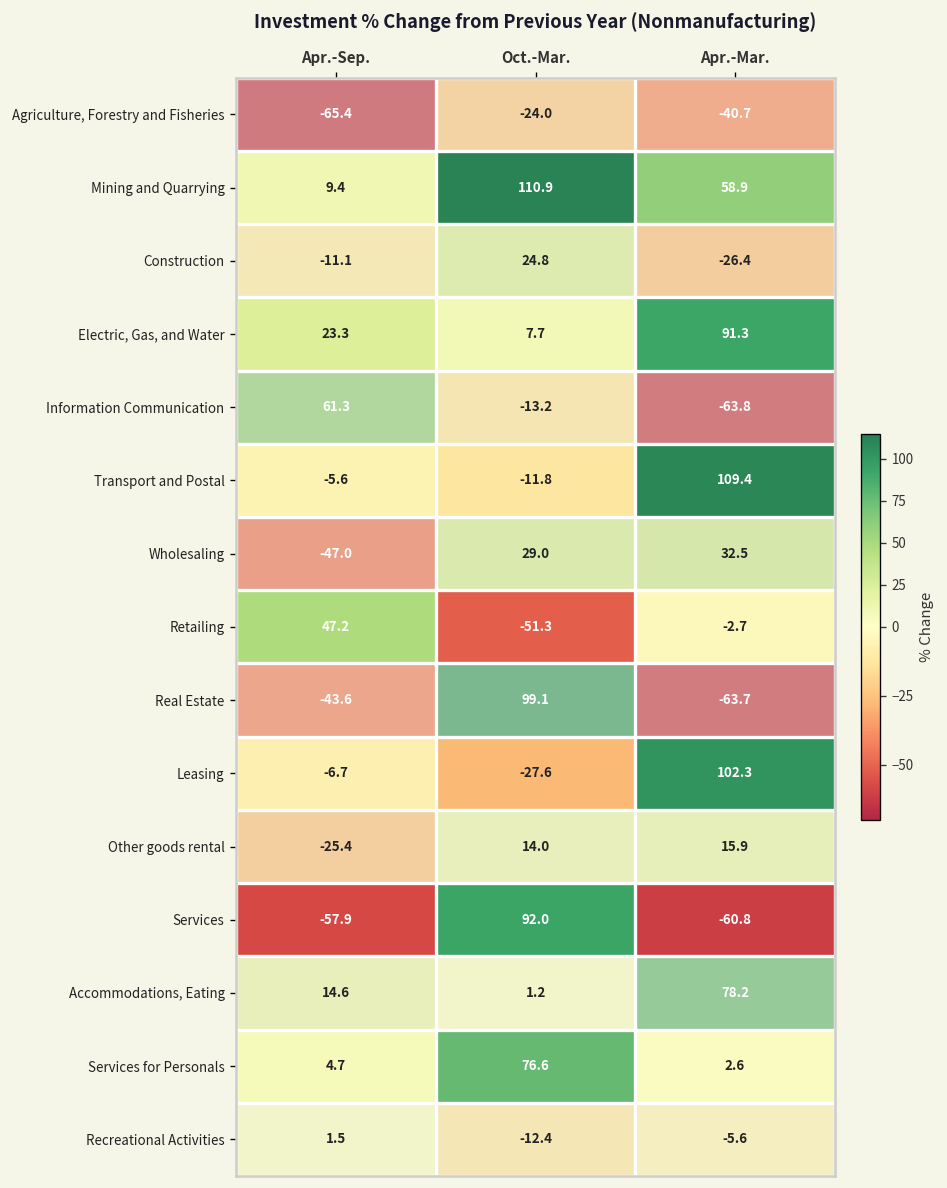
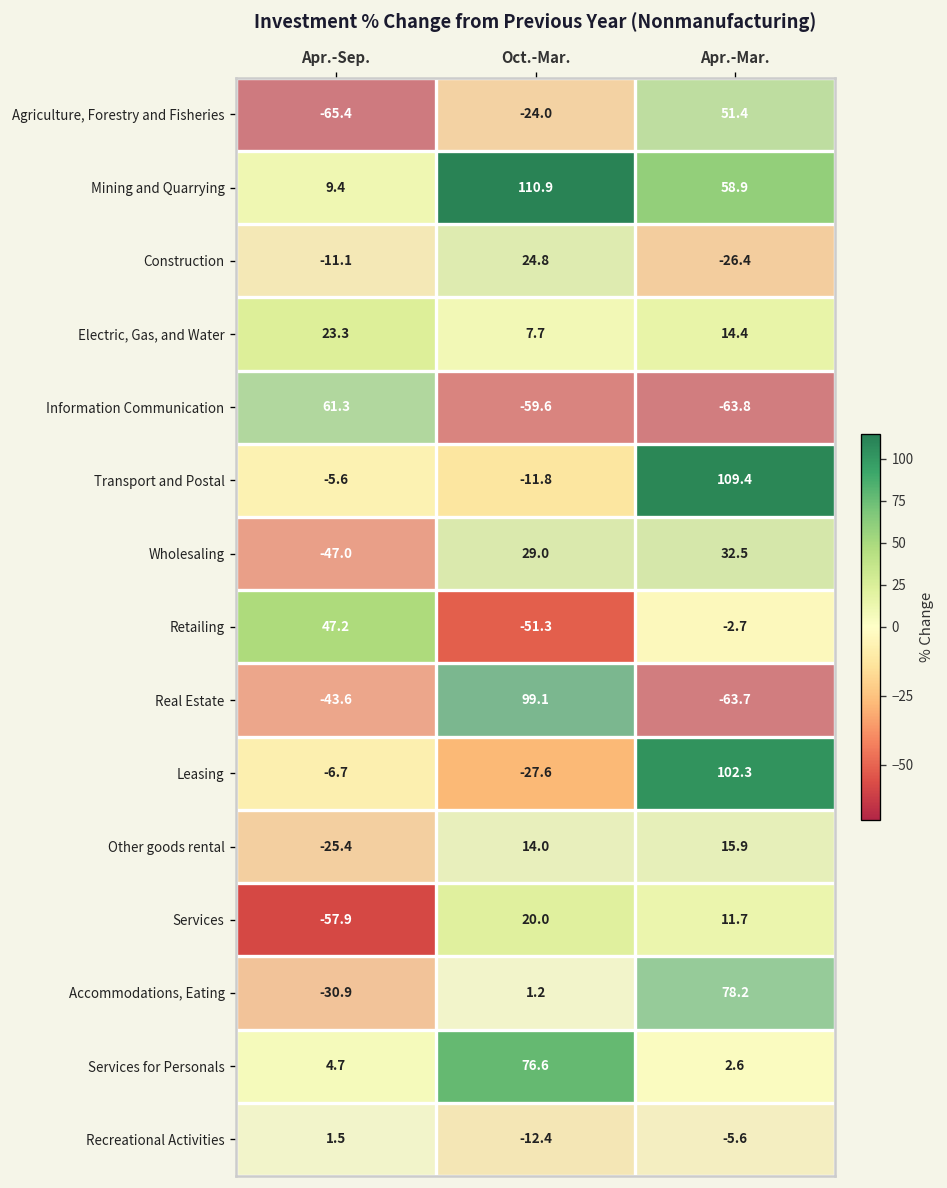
Agriculture, Forestry and Fisheries, Apr.-Mar.: -40.7 -> 51.4
Electric, Gas, and Water, Apr.-Mar.: 91.3 -> 14.4
Information Communication, Oct.-Mar.: -13.2 -> -59.6
Services, Oct.-Mar.: 92.0 -> 20.0
Services, Apr.-Mar.: -60.8 -> 11.7
Accommodations, Eating, Apr.-Sep.: 14.6 -> -30.9
